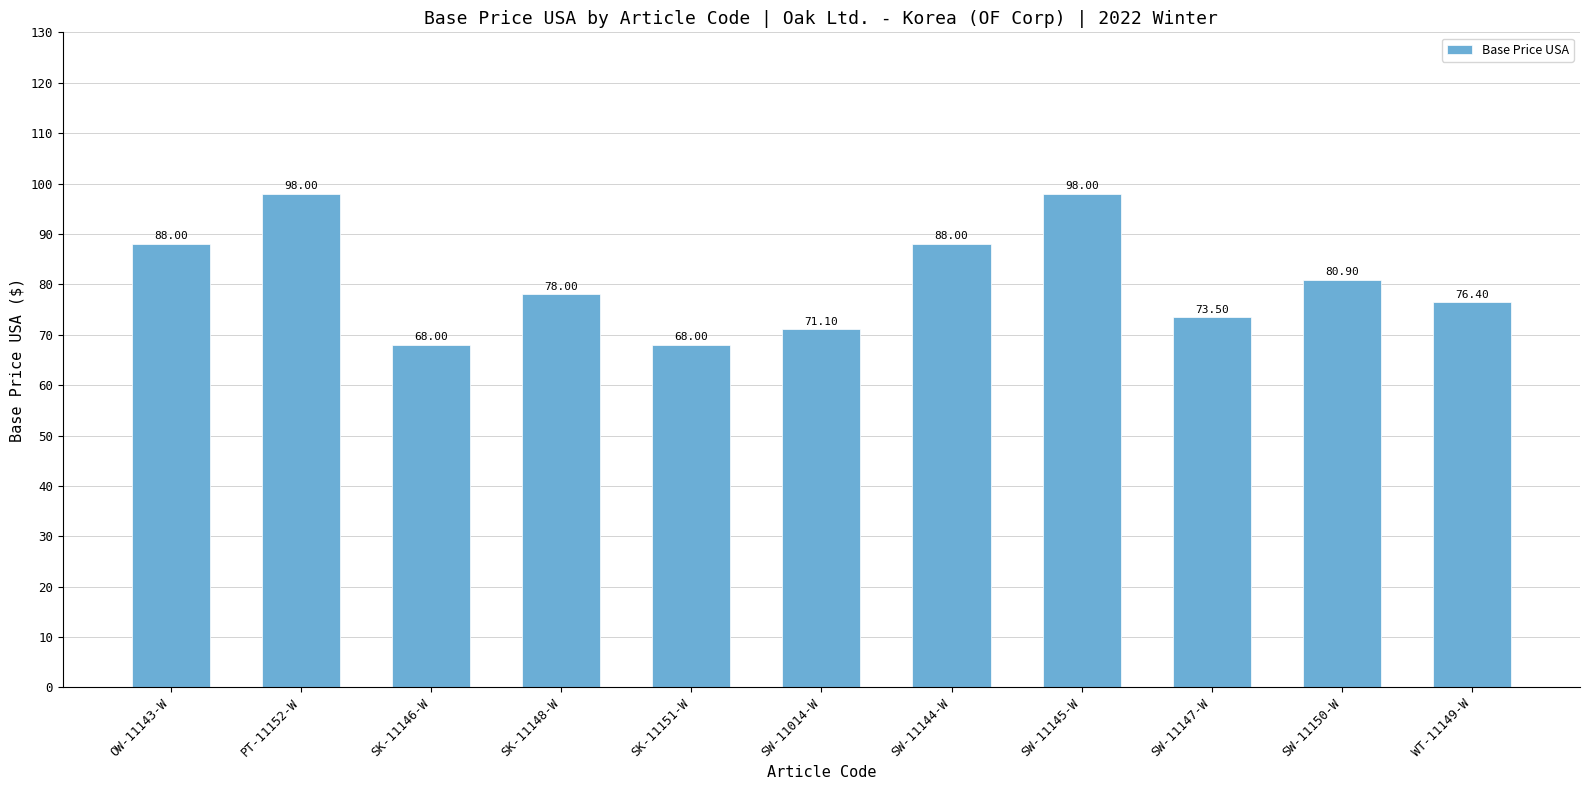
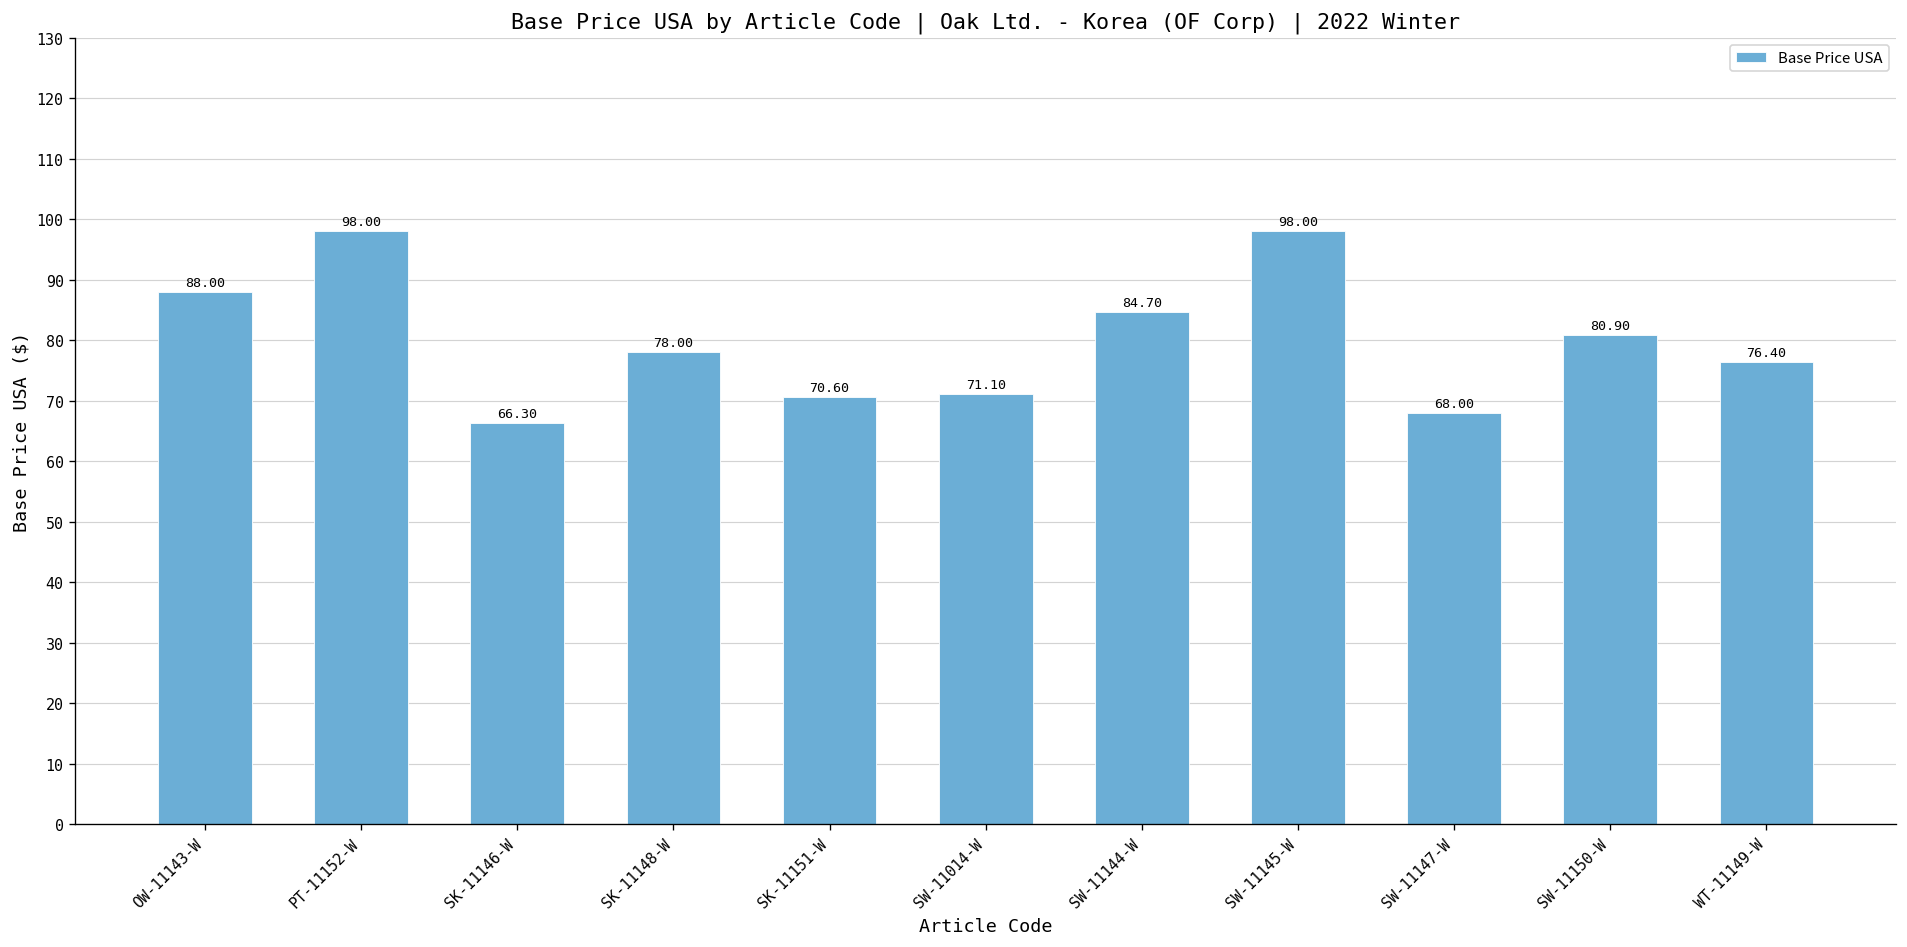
SK-11146-W: 68.00 -> 66.30
SK-11151-W: 68.00 -> 70.60
SW-11144-W: 88.00 -> 84.70
SW-11147-W: 73.50 -> 68.00
